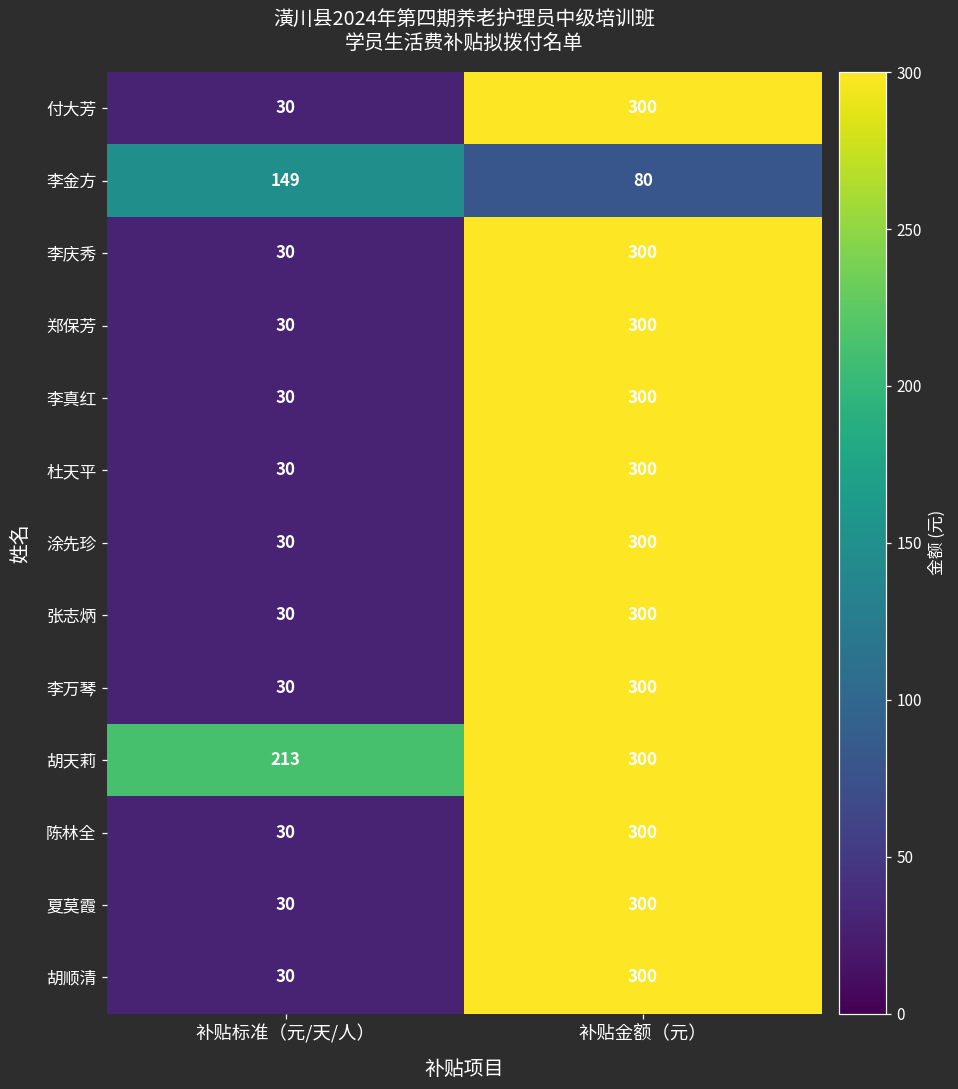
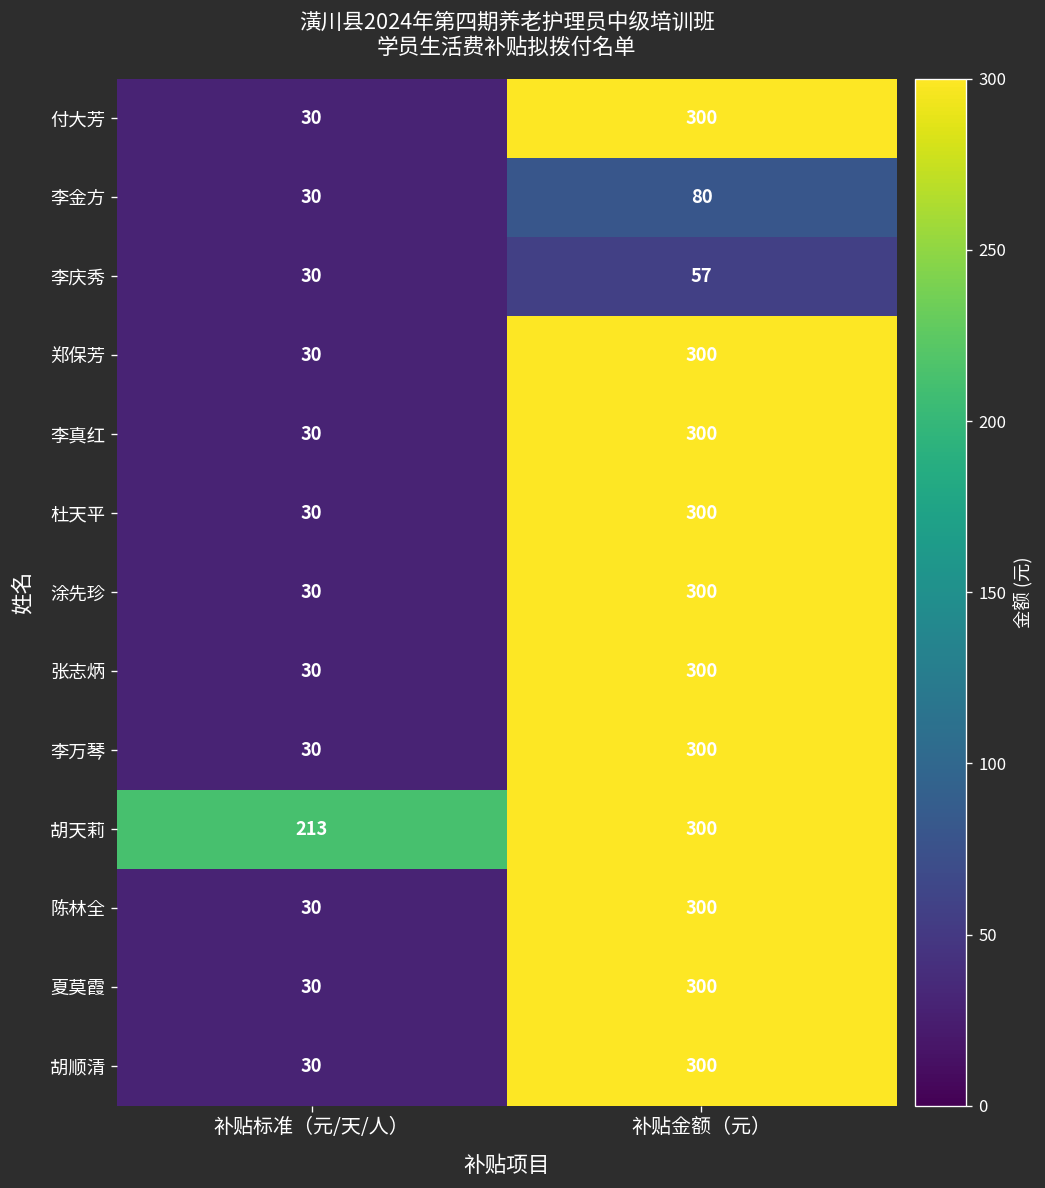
李金方, 补贴标准（元/天/人）: 149 -> 30
李庆秀, 补贴金额（元）: 300 -> 57
